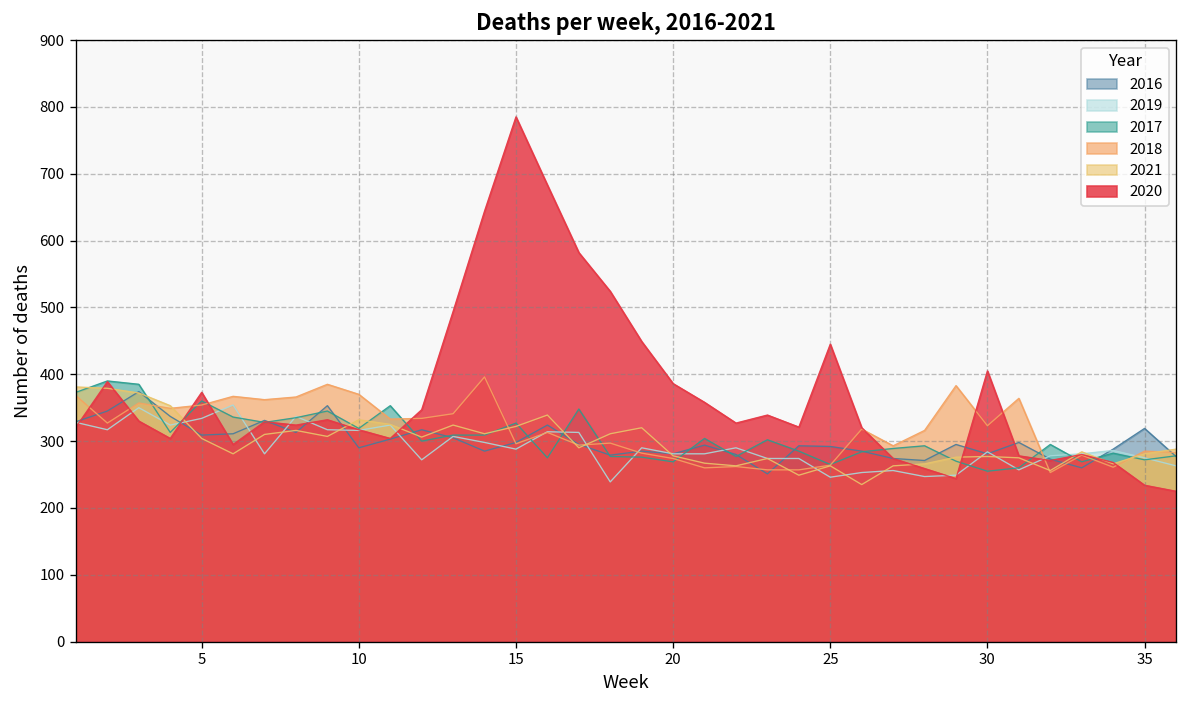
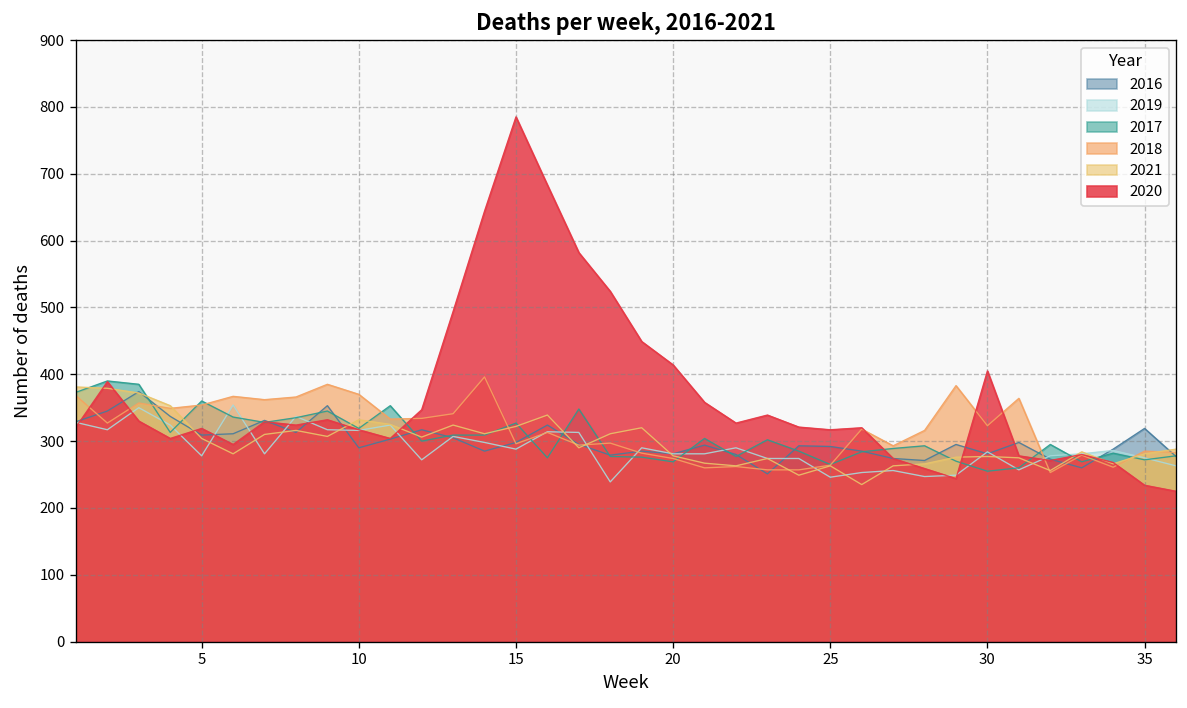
2019, 5: 330 -> 280
2020, 5: 370 -> 320
2020, 20: 390 -> 410
2020, 25: 450 -> 320
